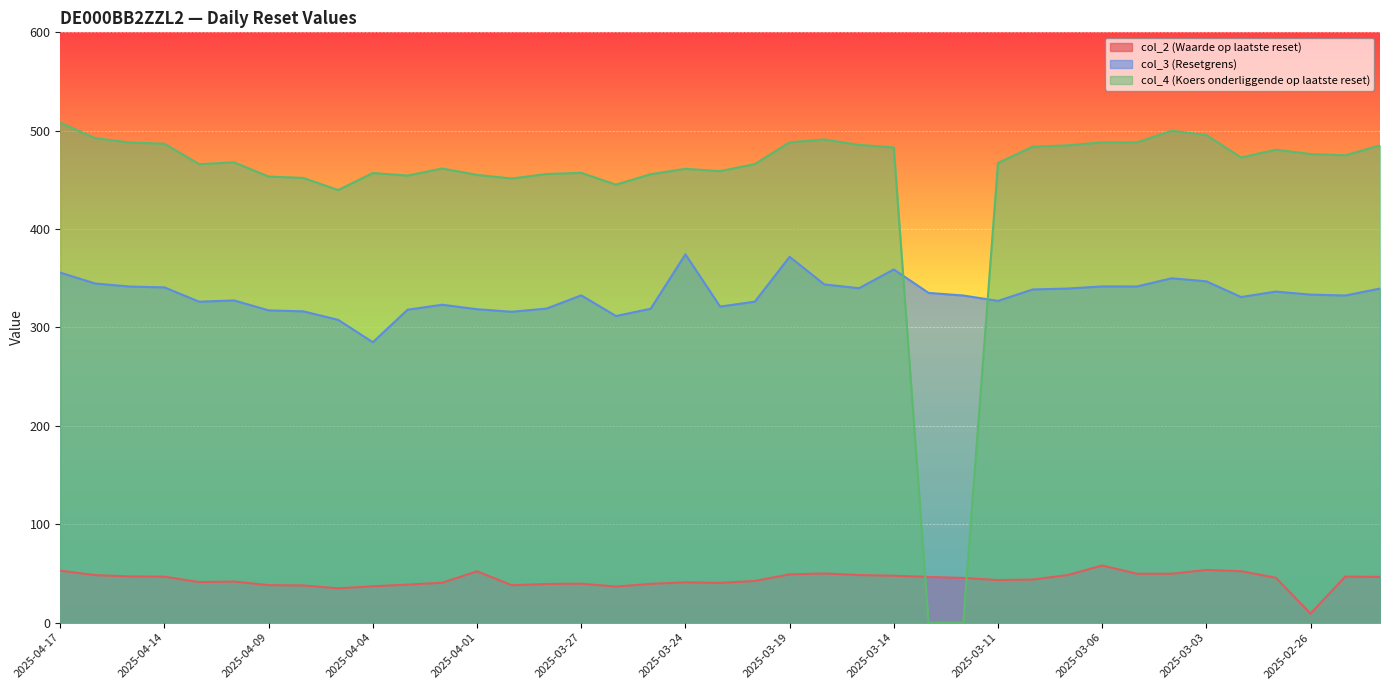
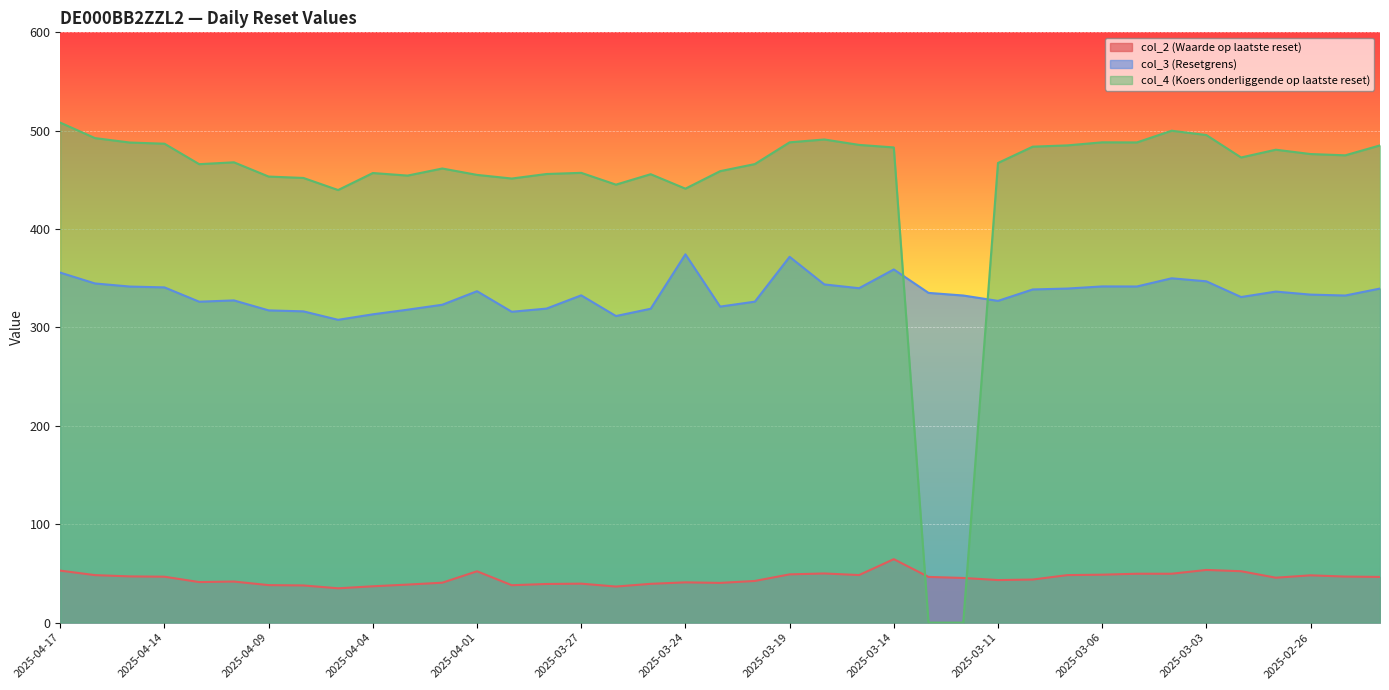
col_3 (Resetgrens), 2025-04-04: 280 -> 310
col_3 (Resetgrens), 2025-04-01: 320 -> 340
col_4 (Koers onderliggende op laatste reset), 2025-03-24: 460 -> 440
col_2 (Waarde op laatste reset), 2025-03-14: 50 -> 60
col_2 (Waarde op laatste reset), 2025-03-06: 60 -> 50
col_2 (Waarde op laatste reset), 2025-02-26: 10 -> 50
